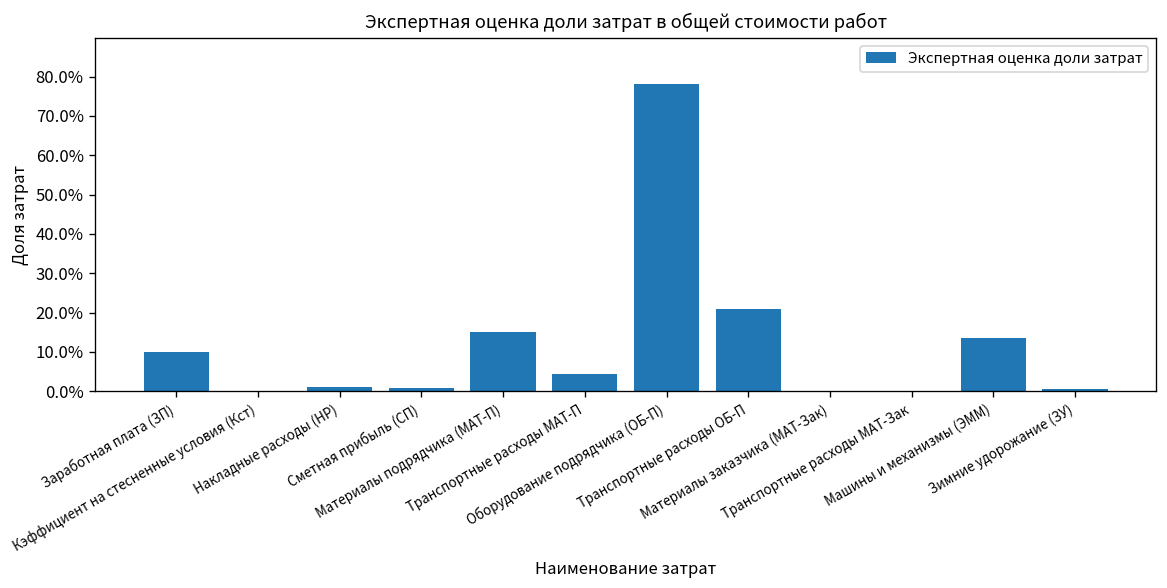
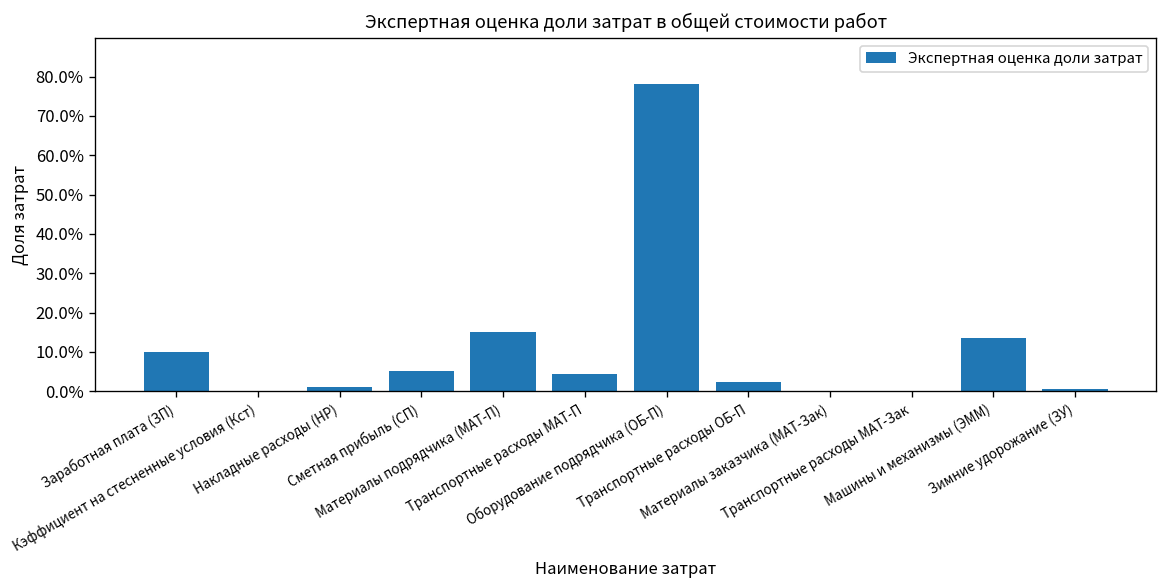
Сметная прибыль (СП): 1% -> 5%
Транспортные расходы ОБ-П: 21% -> 2%
